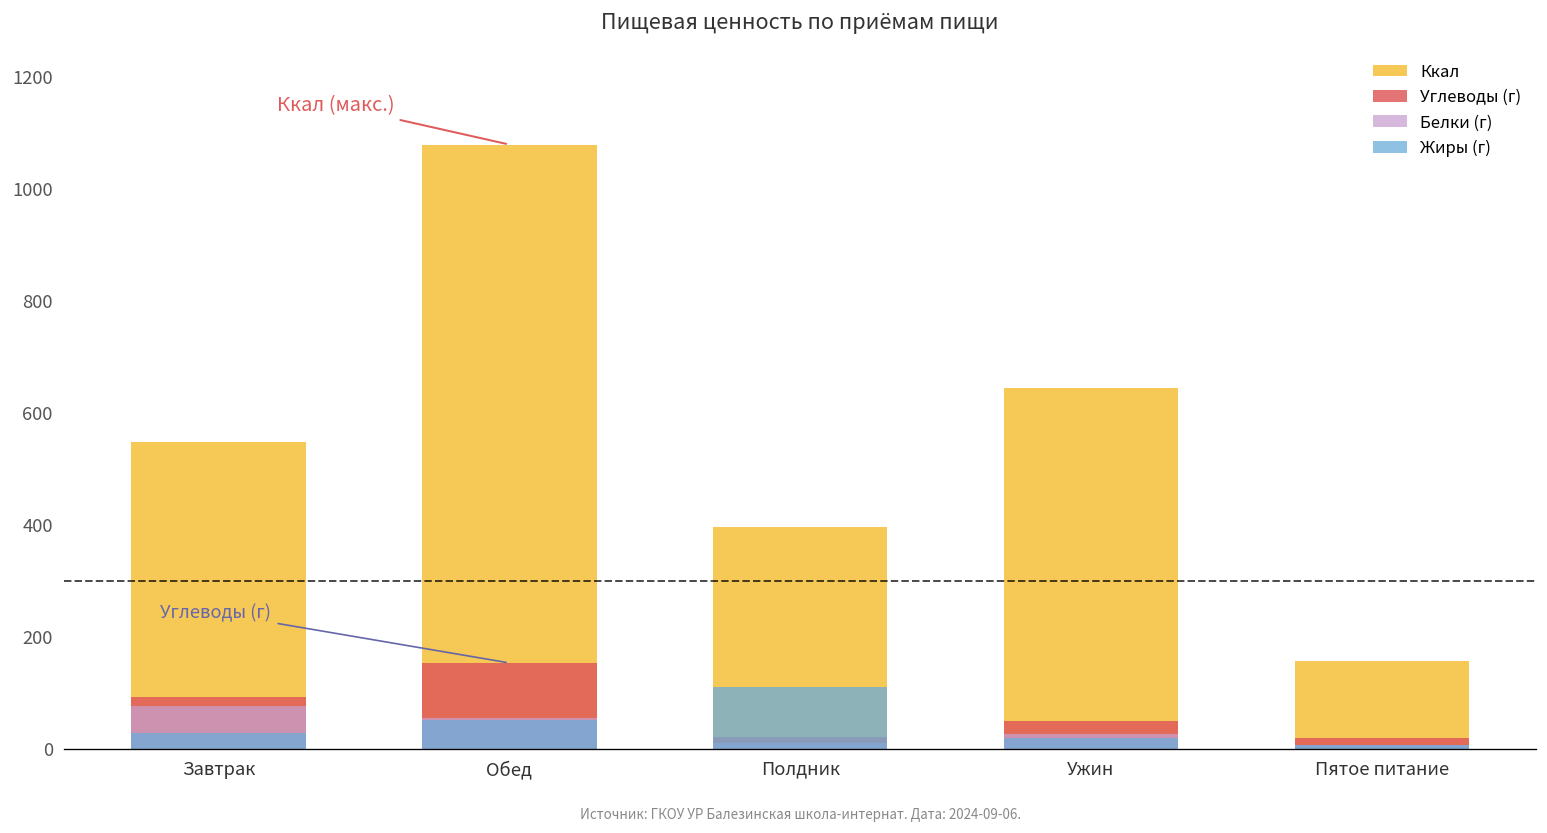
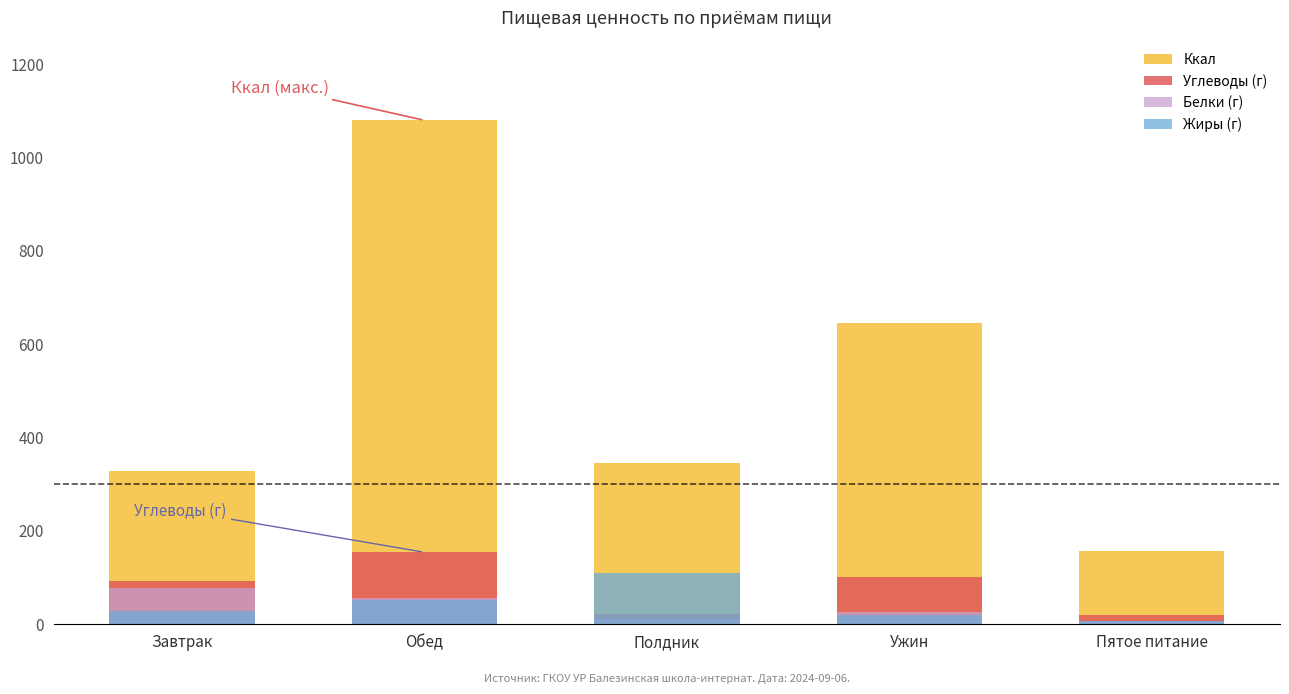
Ккал, Завтрак: 550 -> 330
Ккал, Полдник: 400 -> 340
Углеводы (г), Ужин: 50 -> 100
